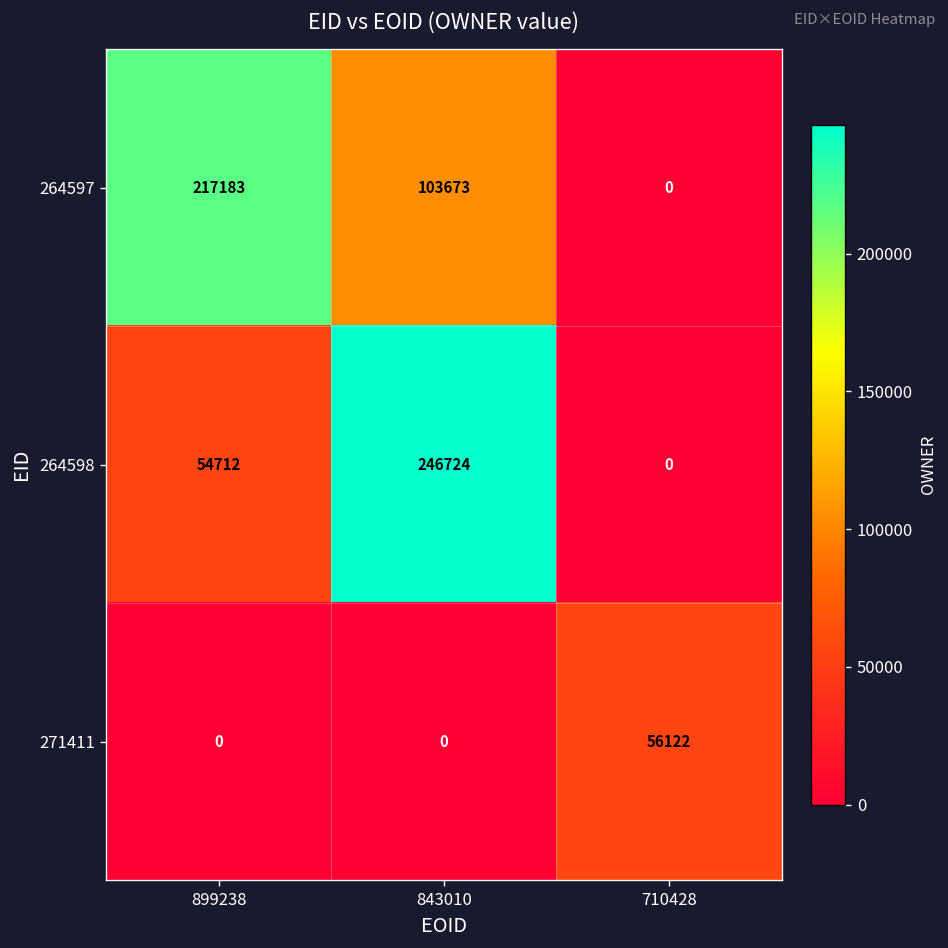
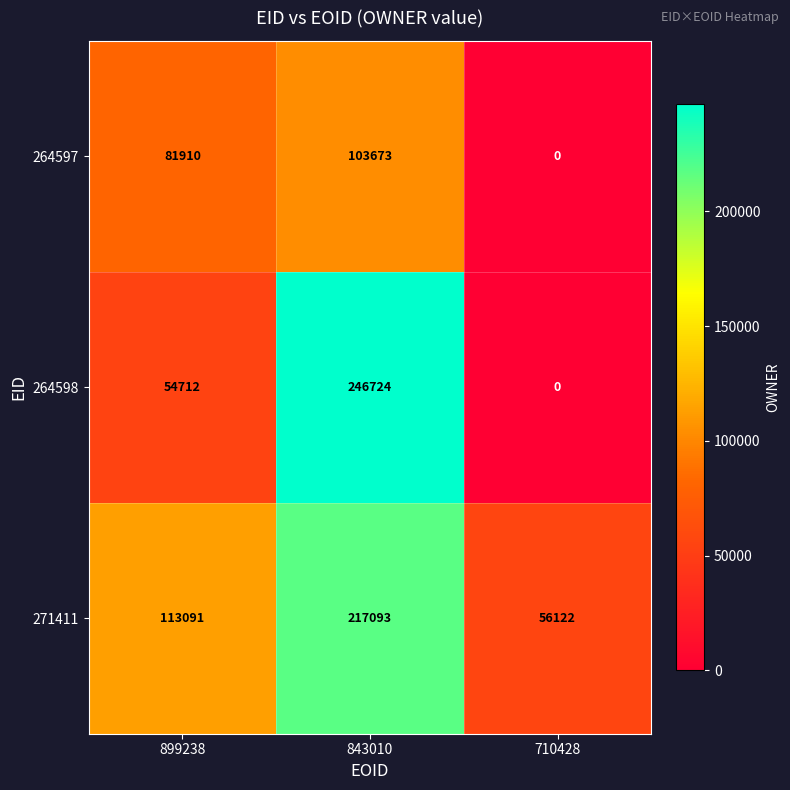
264597, 899238: 217183 -> 81910
271411, 899238: 0 -> 113091
271411, 843010: 0 -> 217093
